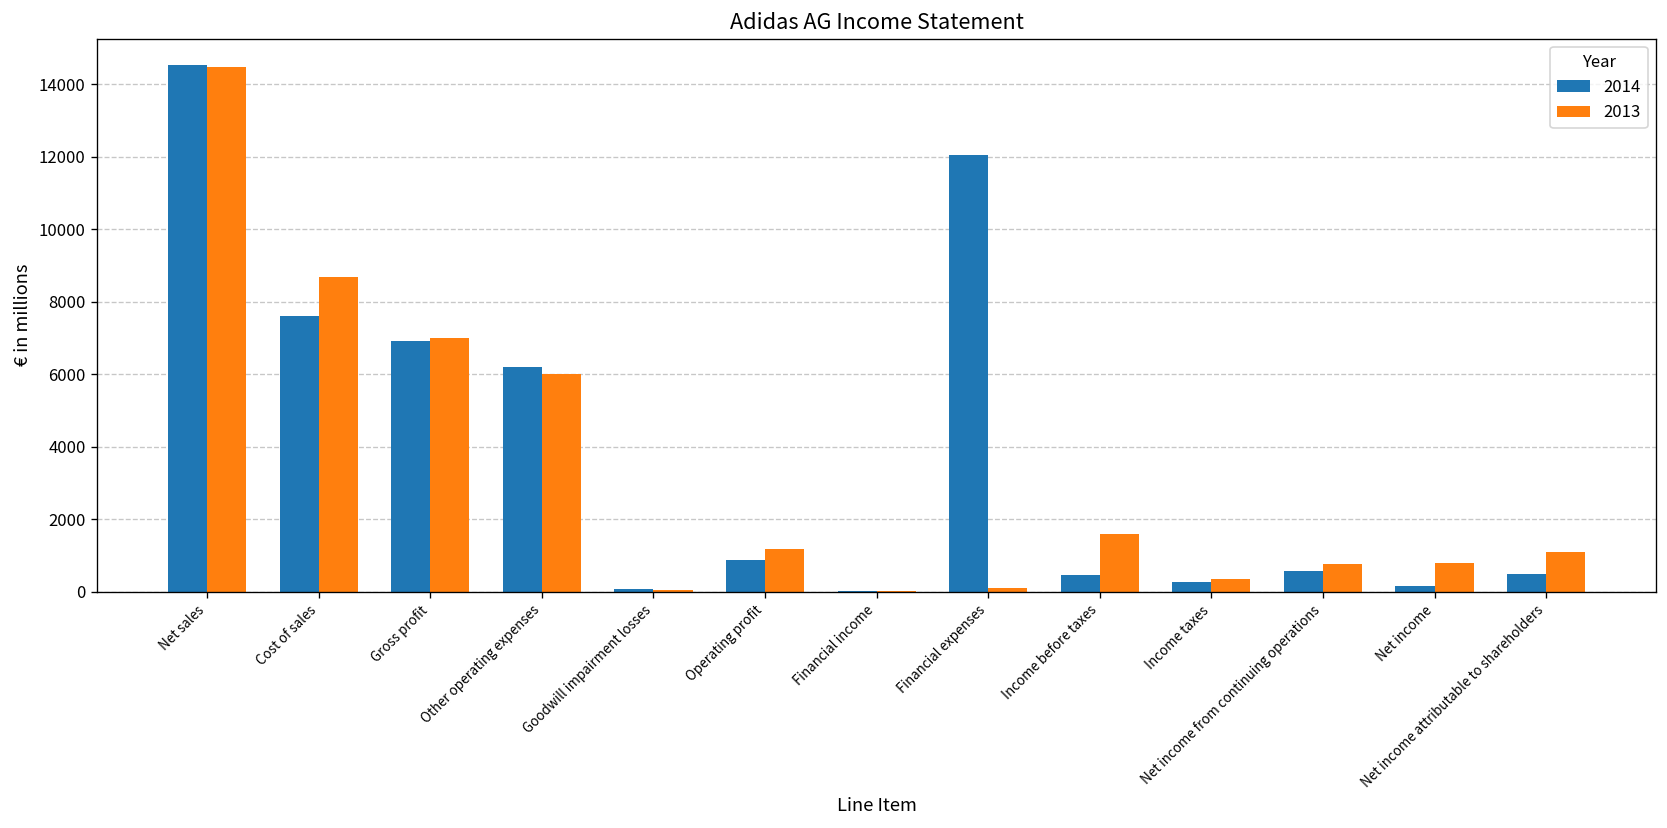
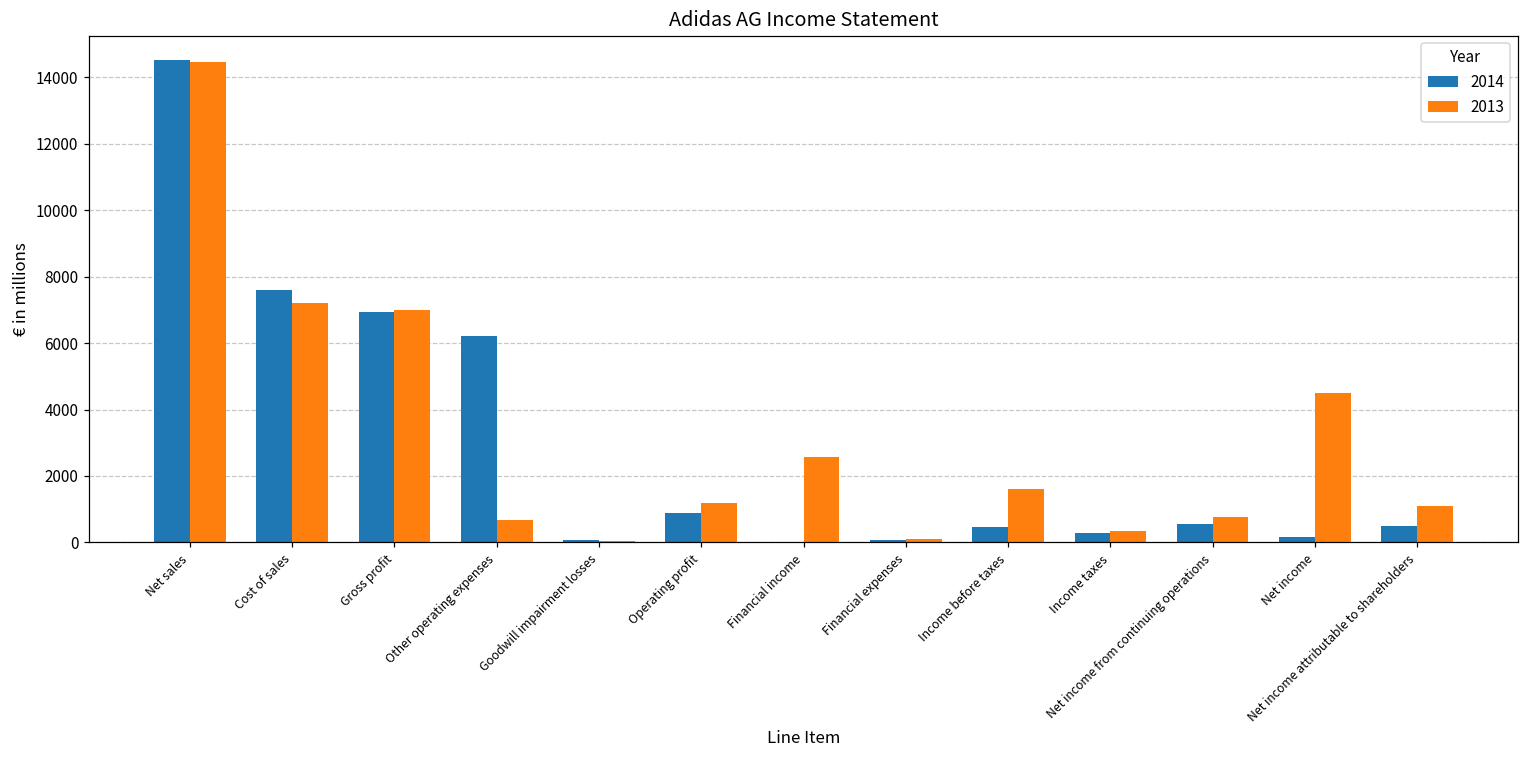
2013, Cost of sales: 8700 -> 7200
2013, Other operating expenses: 6000 -> 700
2013, Financial income: 0 -> 2600
2014, Financial expenses: 12000 -> 100
2013, Net income: 800 -> 4500
